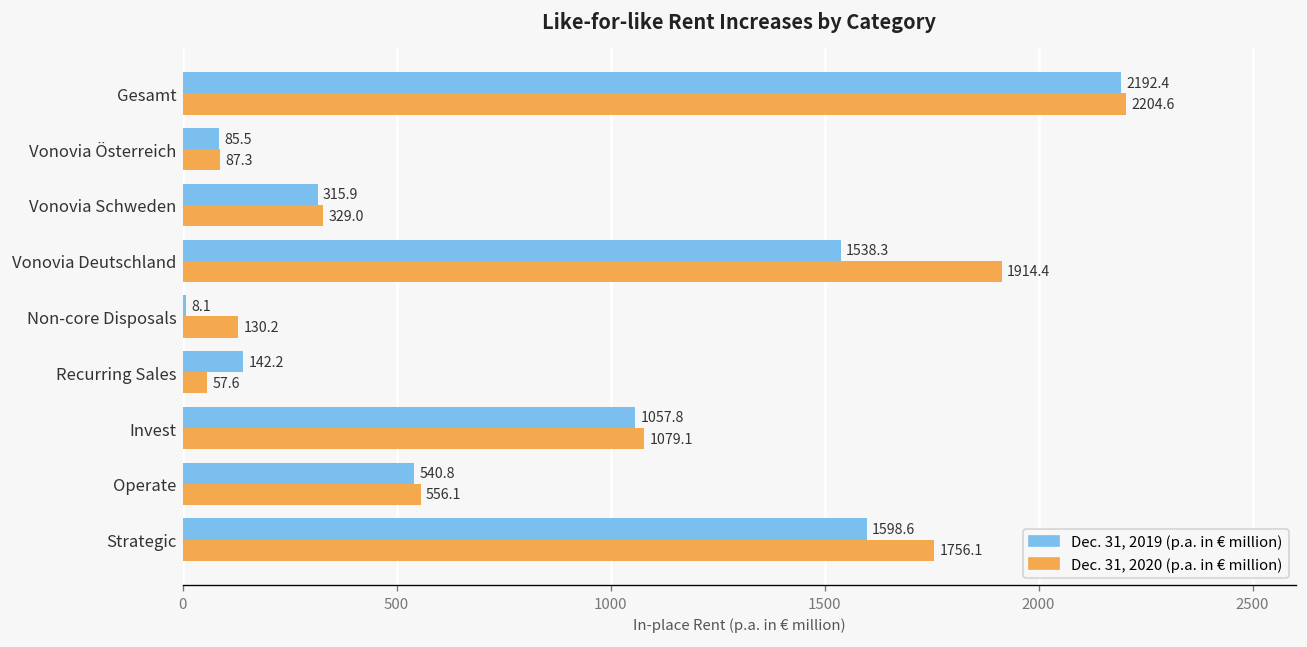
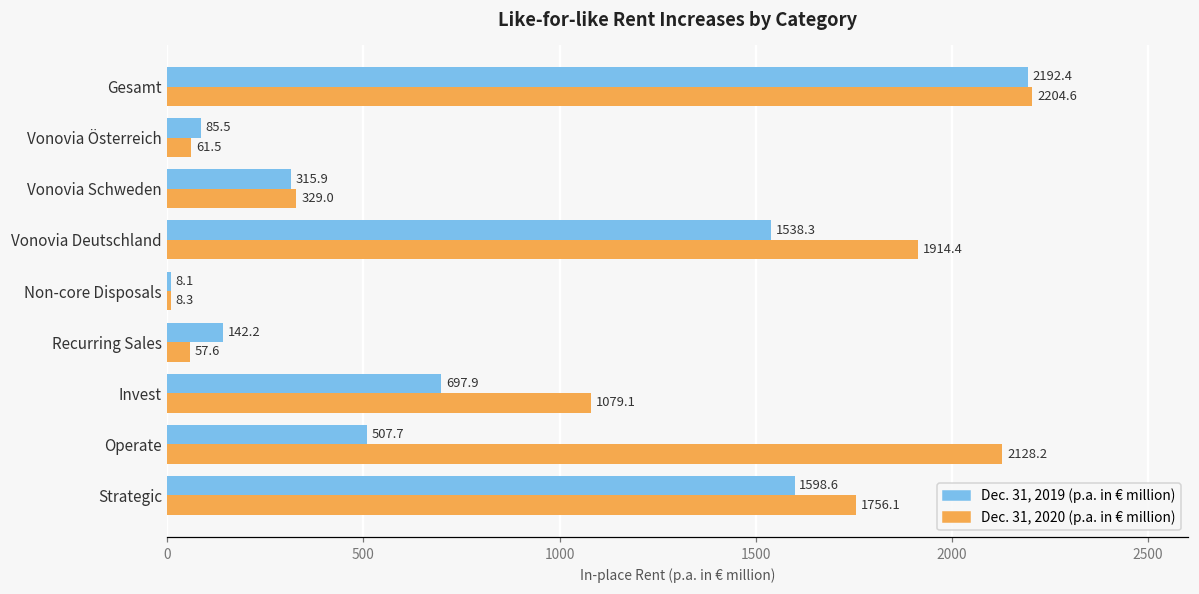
Dec. 31, 2020 (p.a. in € million), Vonovia Österreich: 87.3 -> 61.5
Dec. 31, 2020 (p.a. in € million), Non-core Disposals: 130.2 -> 8.3
Dec. 31, 2019 (p.a. in € million), Invest: 1057.8 -> 697.9
Dec. 31, 2019 (p.a. in € million), Operate: 540.8 -> 507.7
Dec. 31, 2020 (p.a. in € million), Operate: 556.1 -> 2128.2
